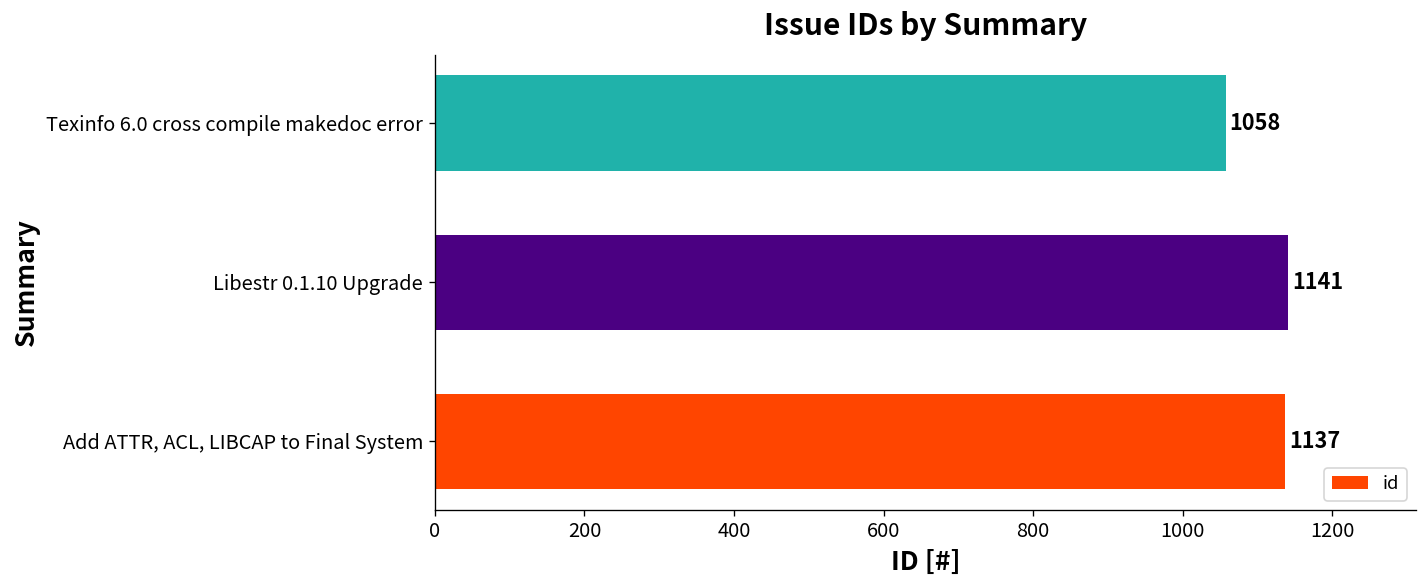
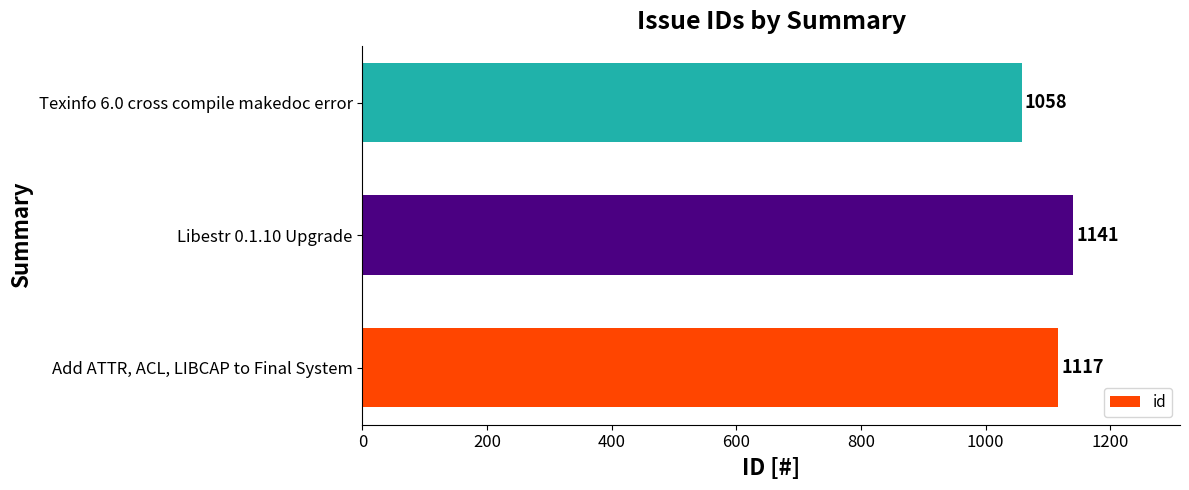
Add ATTR, ACL, LIBCAP to Final System: 1137 -> 1117
